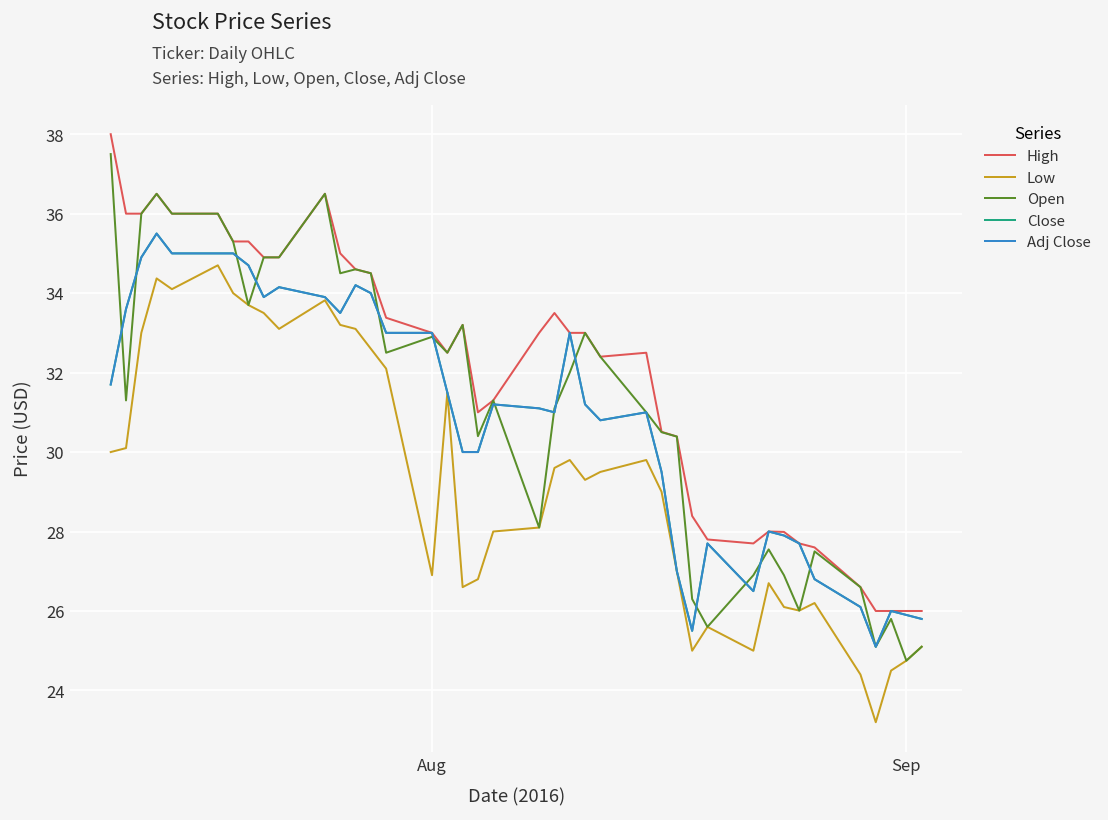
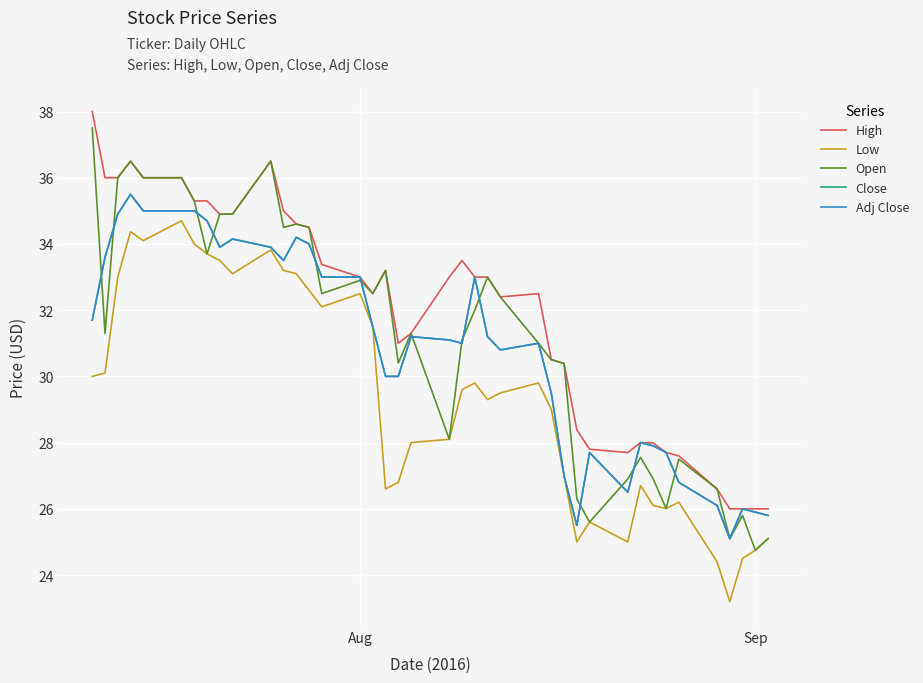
Low, Aug: 26.9 -> 32.5
